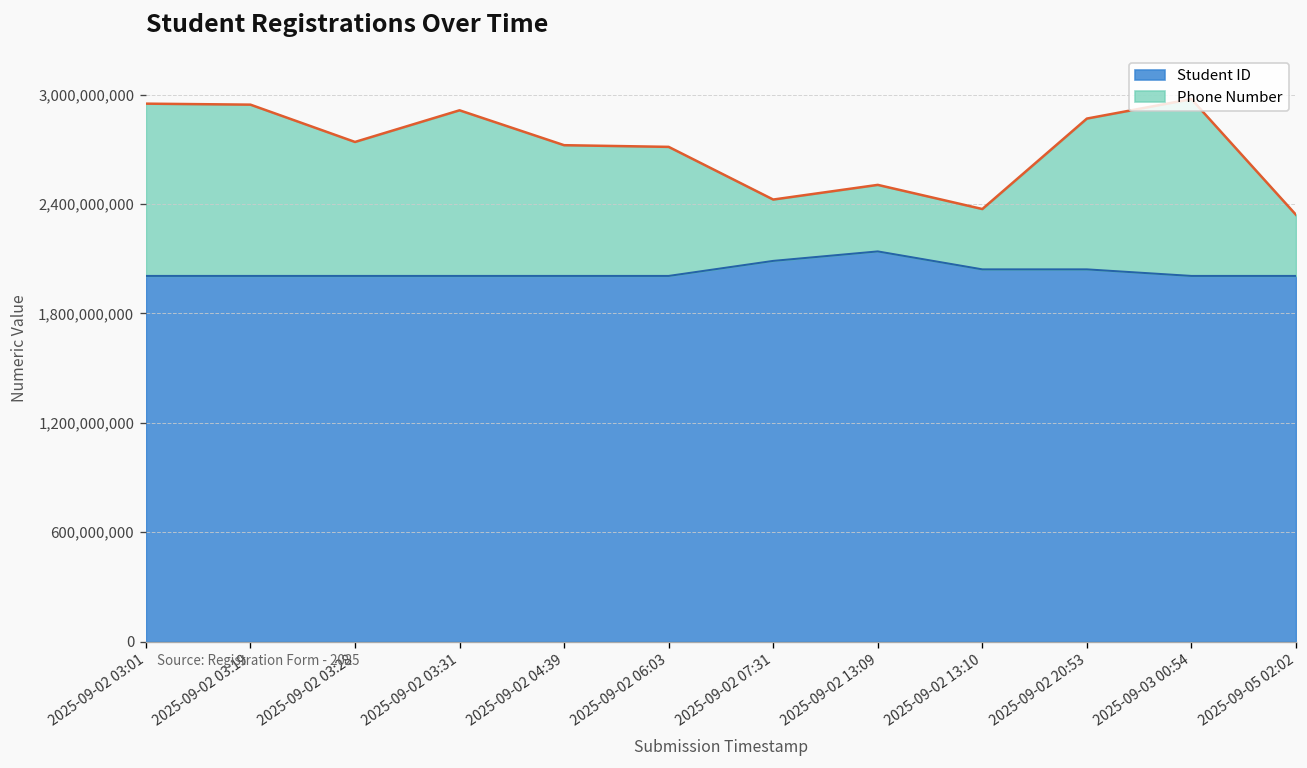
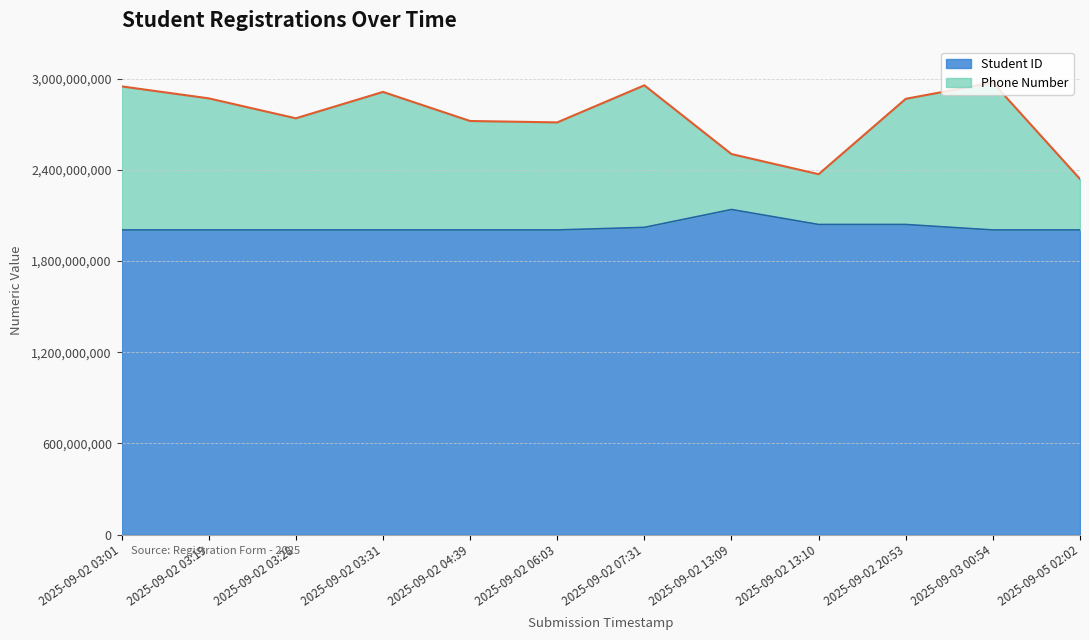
Phone Number, 2025-09-02 03:19: 940,000,000 -> 870,000,000
Student ID, 2025-09-02 07:31: 2,090,000,000 -> 2,020,000,000
Phone Number, 2025-09-02 07:31: 340,000,000 -> 930,000,000
